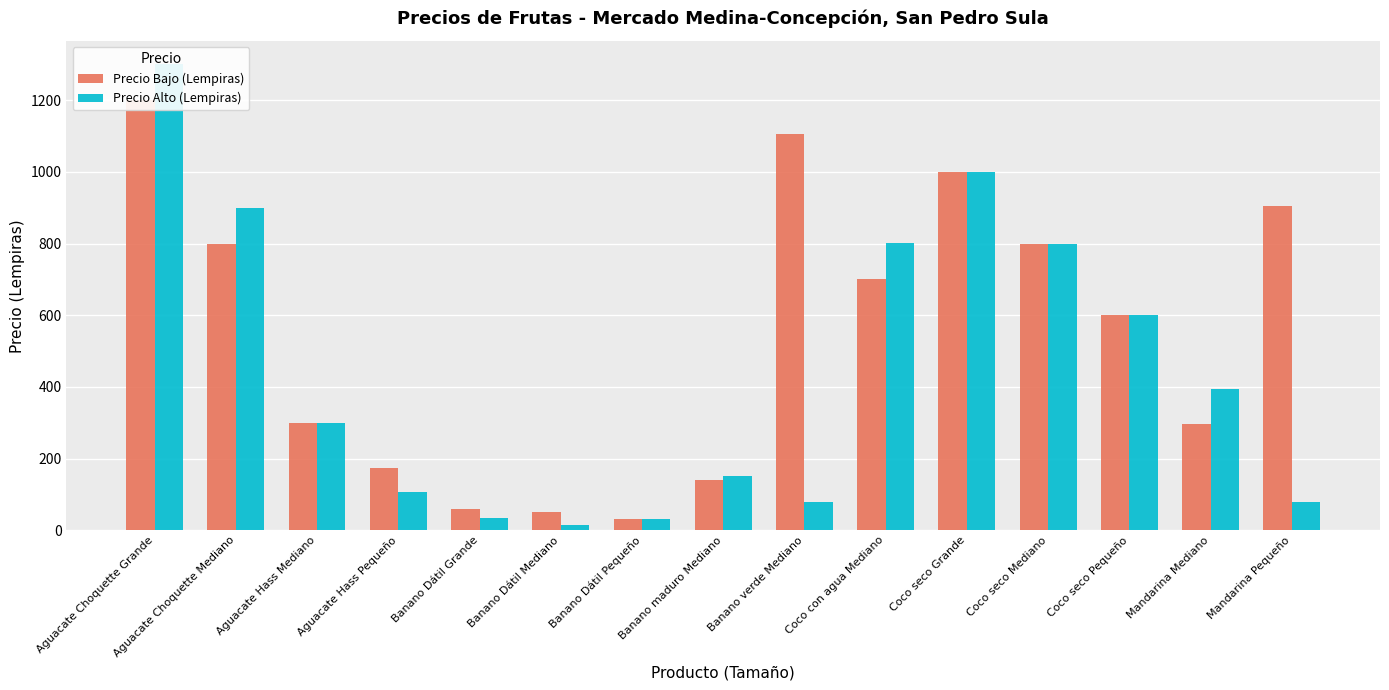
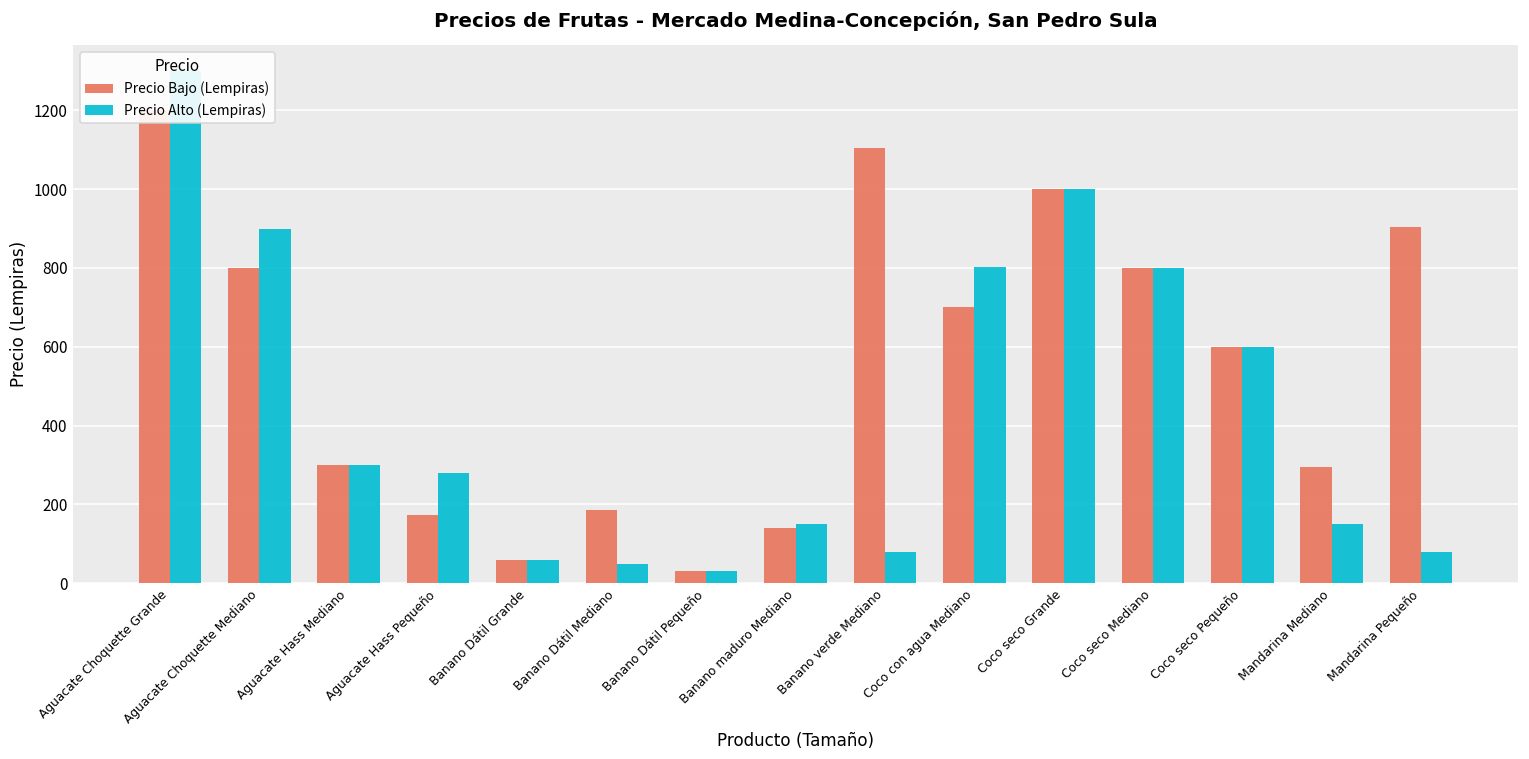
Precio Alto (Lempiras), Aguacate Hass Pequeño: 110 -> 280
Precio Alto (Lempiras), Banano Dátil Grande: 30 -> 60
Precio Bajo (Lempiras), Banano Dátil Mediano: 50 -> 190
Precio Alto (Lempiras), Banano Dátil Mediano: 20 -> 50
Precio Alto (Lempiras), Mandarina Mediano: 390 -> 150
